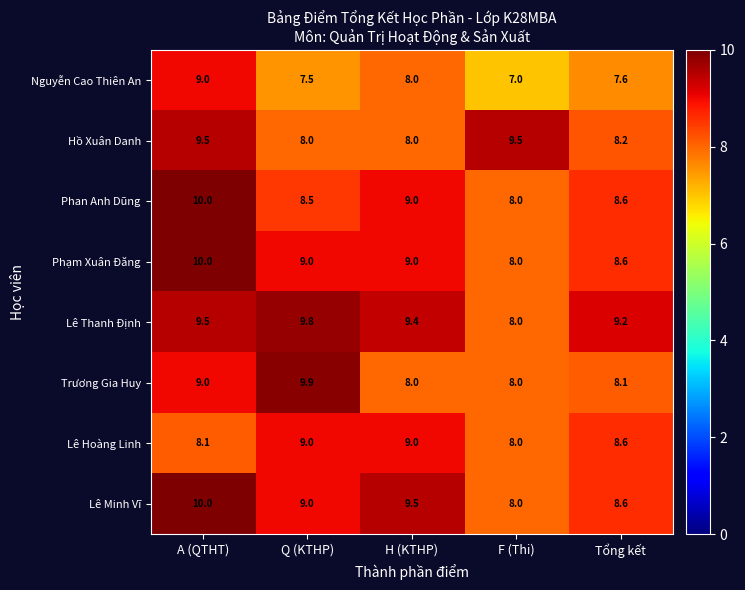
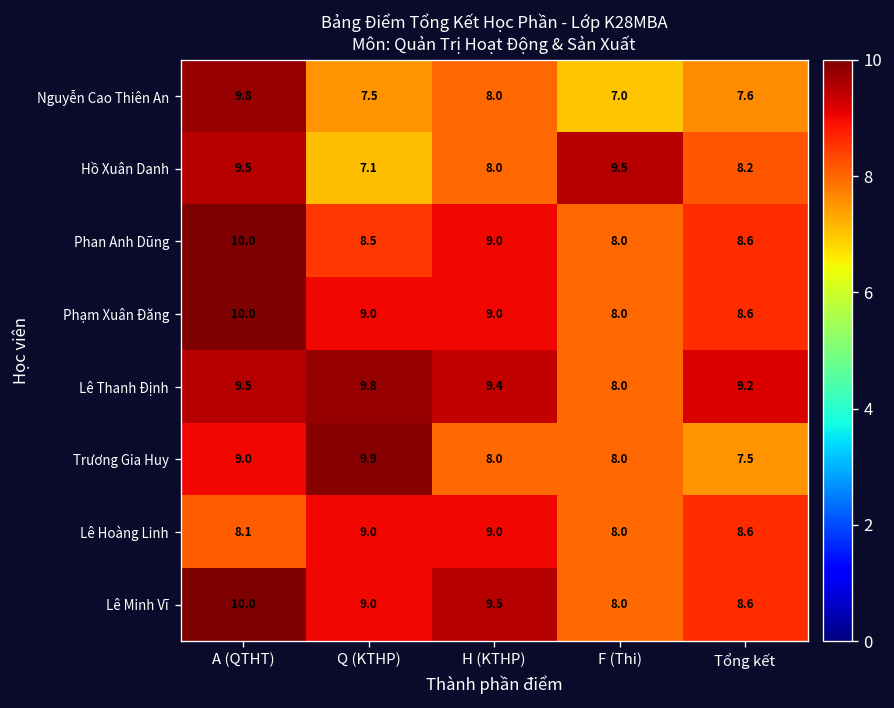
Nguyễn Cao Thiên An, A (QTHT): 9.0 -> 9.8
Hồ Xuân Danh, Q (KTHP): 8.0 -> 7.1
Trương Gia Huy, Tổng kết: 8.1 -> 7.5
